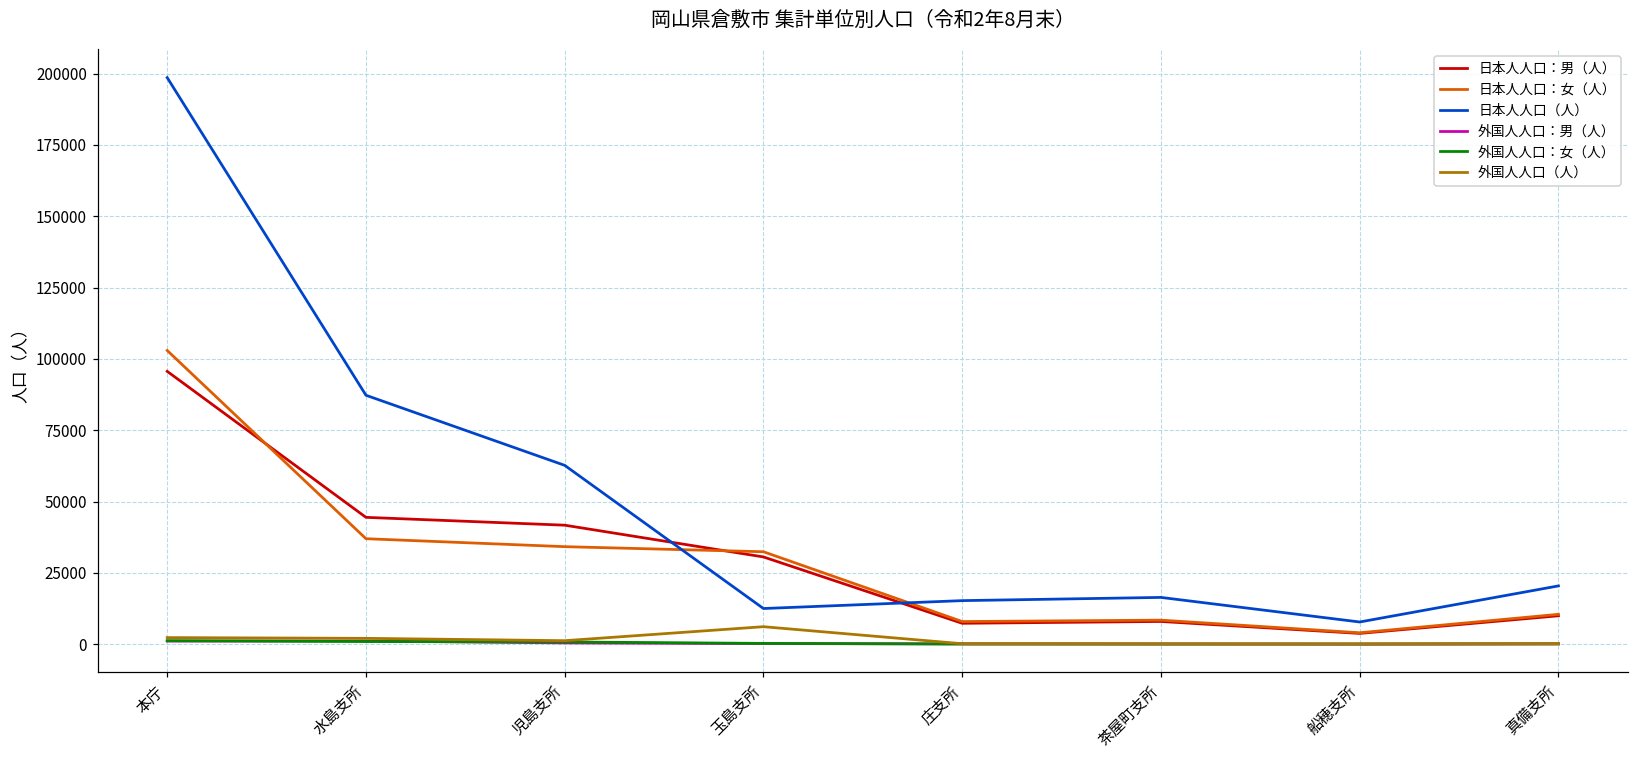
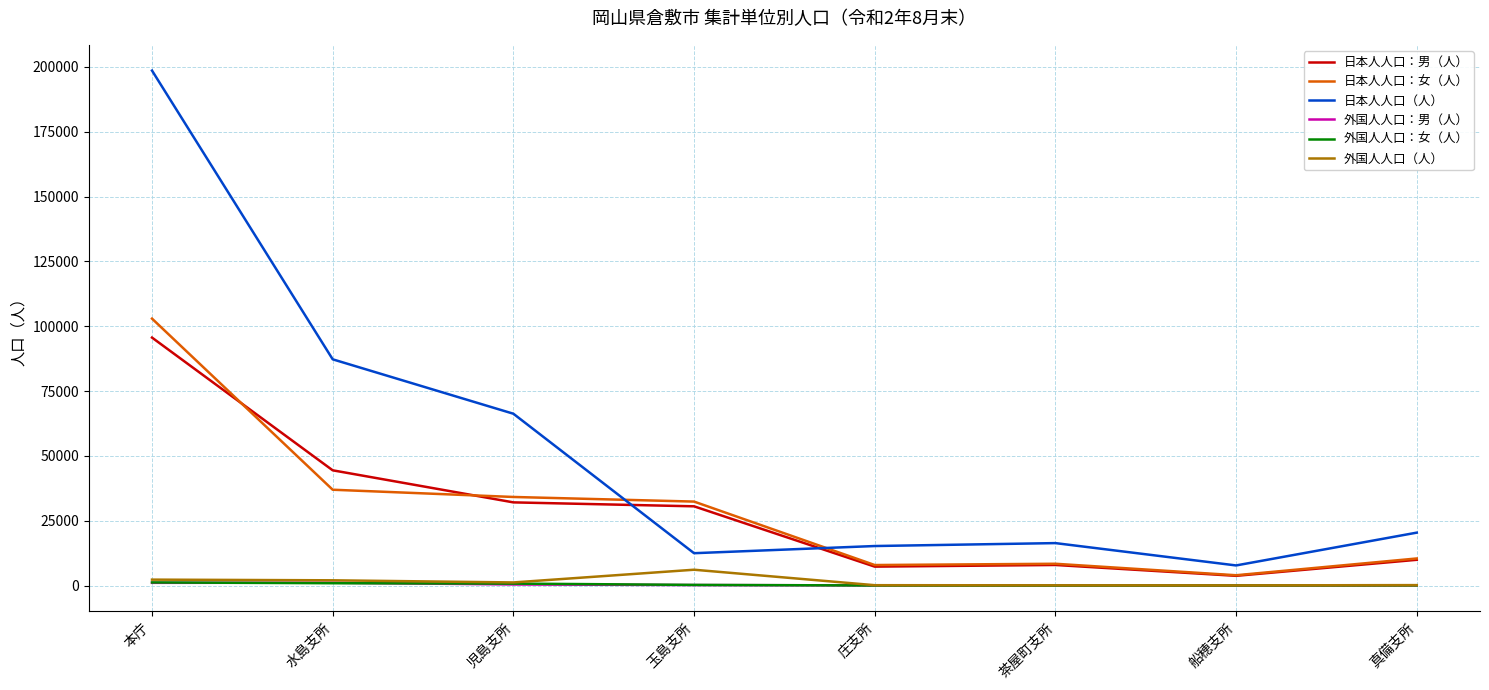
日本人人口：男（人）, 児島支所: 42000 -> 32000
日本人人口（人）, 児島支所: 63000 -> 66000
